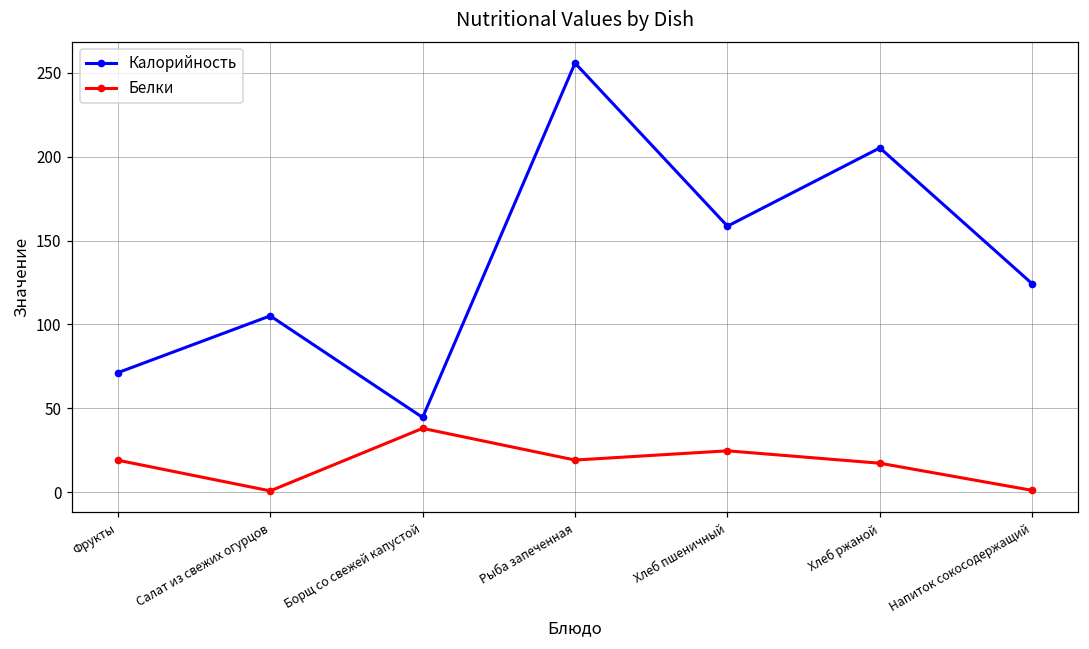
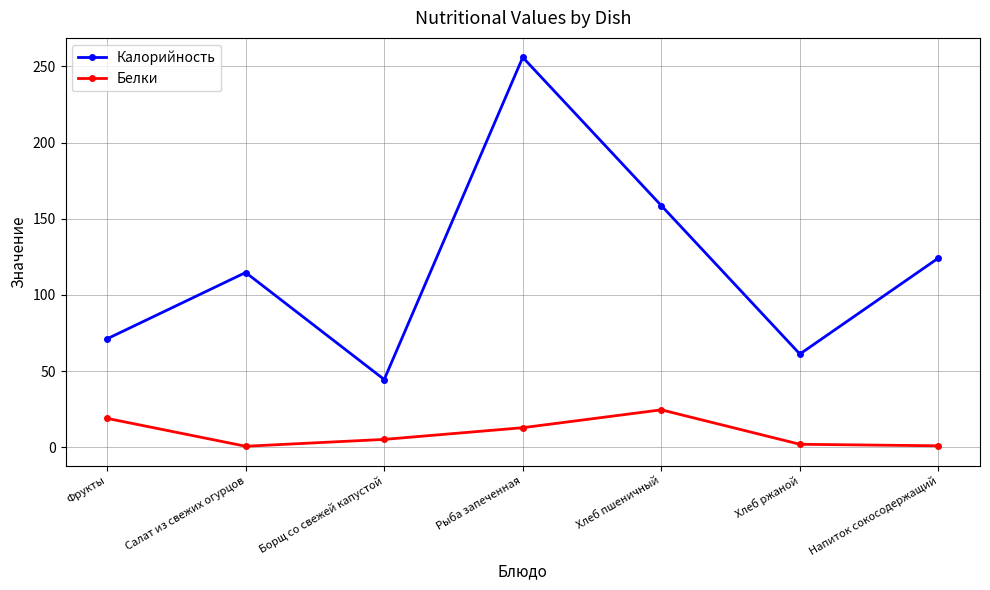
Калорийность, Салат из свежих огурцов: 105 -> 115
Белки, Борщ со свежей капустой: 38 -> 5
Белки, Рыба запеченная: 19 -> 13
Калорийность, Хлеб ржаной: 205 -> 61
Белки, Хлеб ржаной: 17 -> 2
